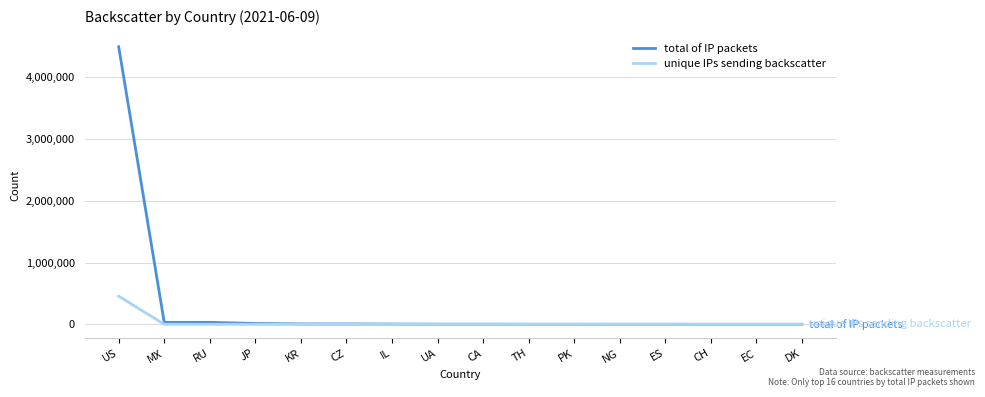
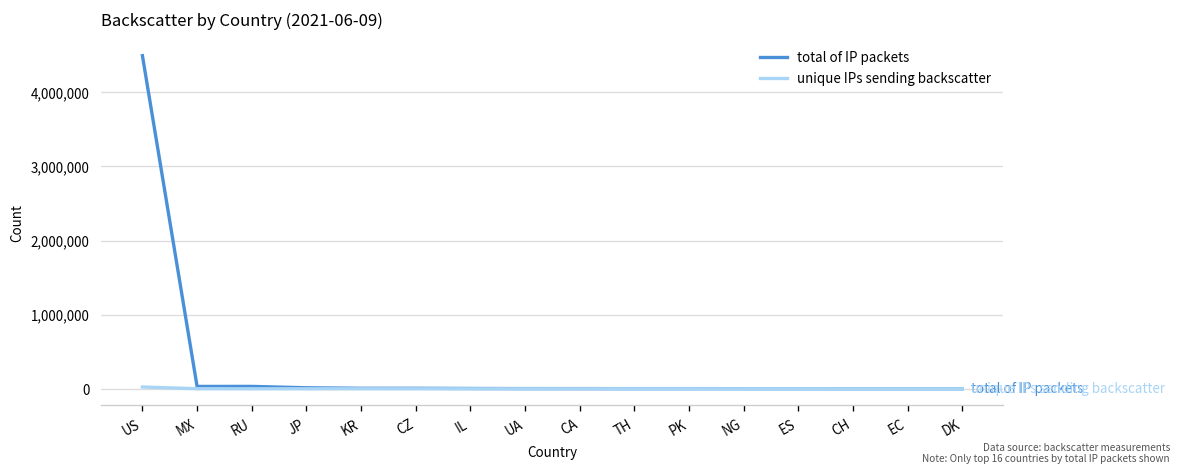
unique IPs sending backscatter, US: 500,000 -> 0
